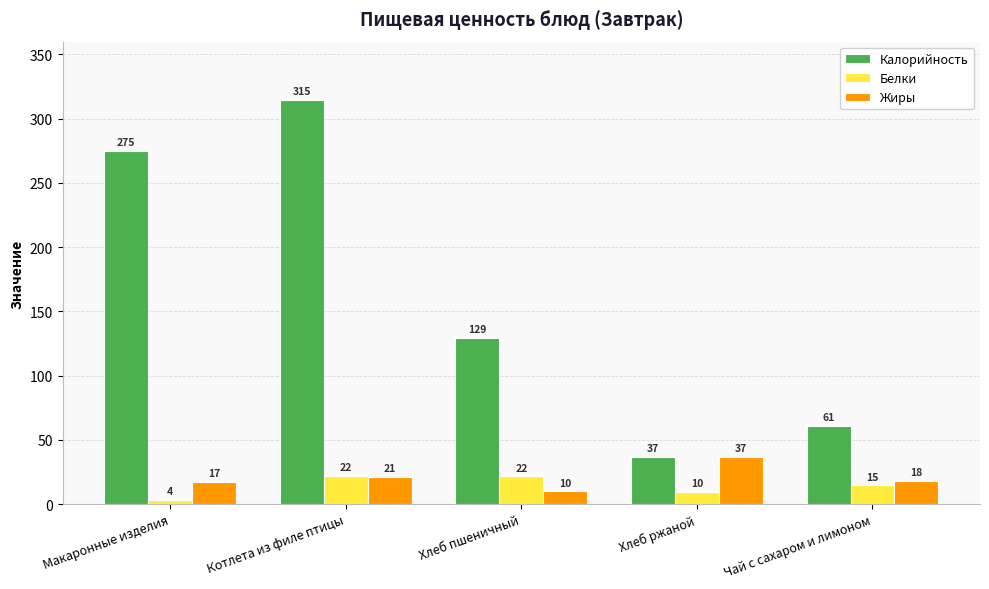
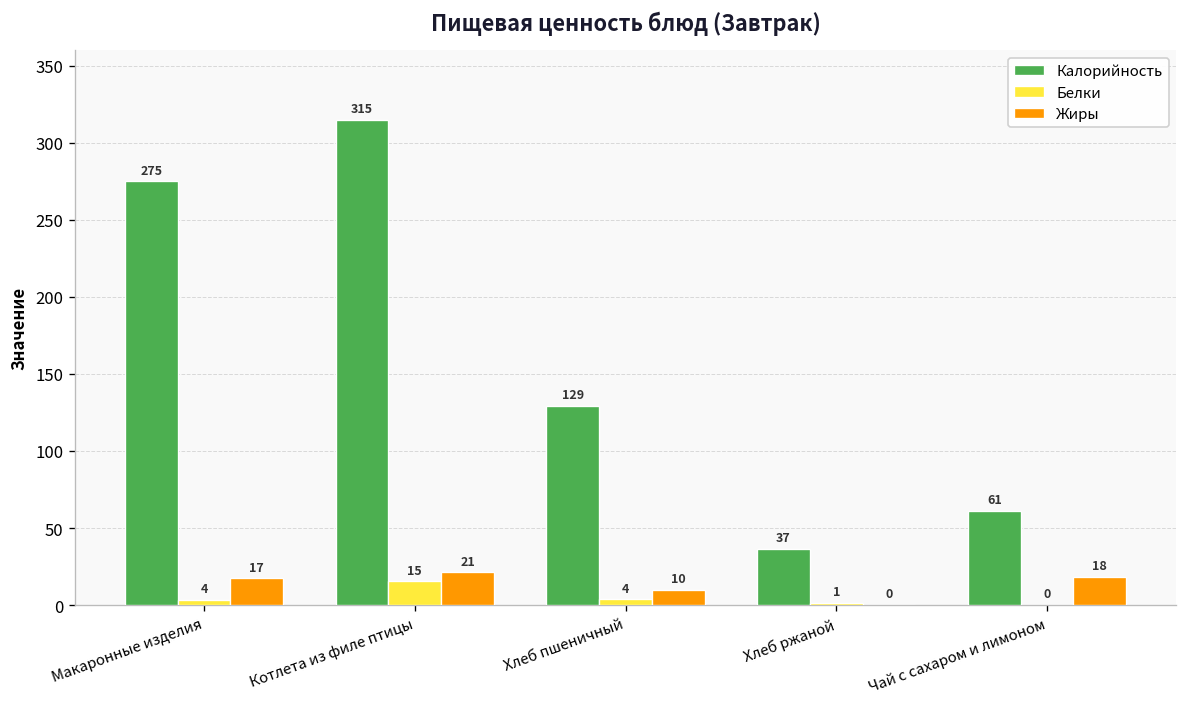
Белки, Котлета из филе птицы: 22 -> 15
Белки, Хлеб пшеничный: 22 -> 4
Белки, Хлеб ржаной: 10 -> 1
Жиры, Хлеб ржаной: 37 -> 0
Белки, Чай с сахаром и лимоном: 15 -> 0
